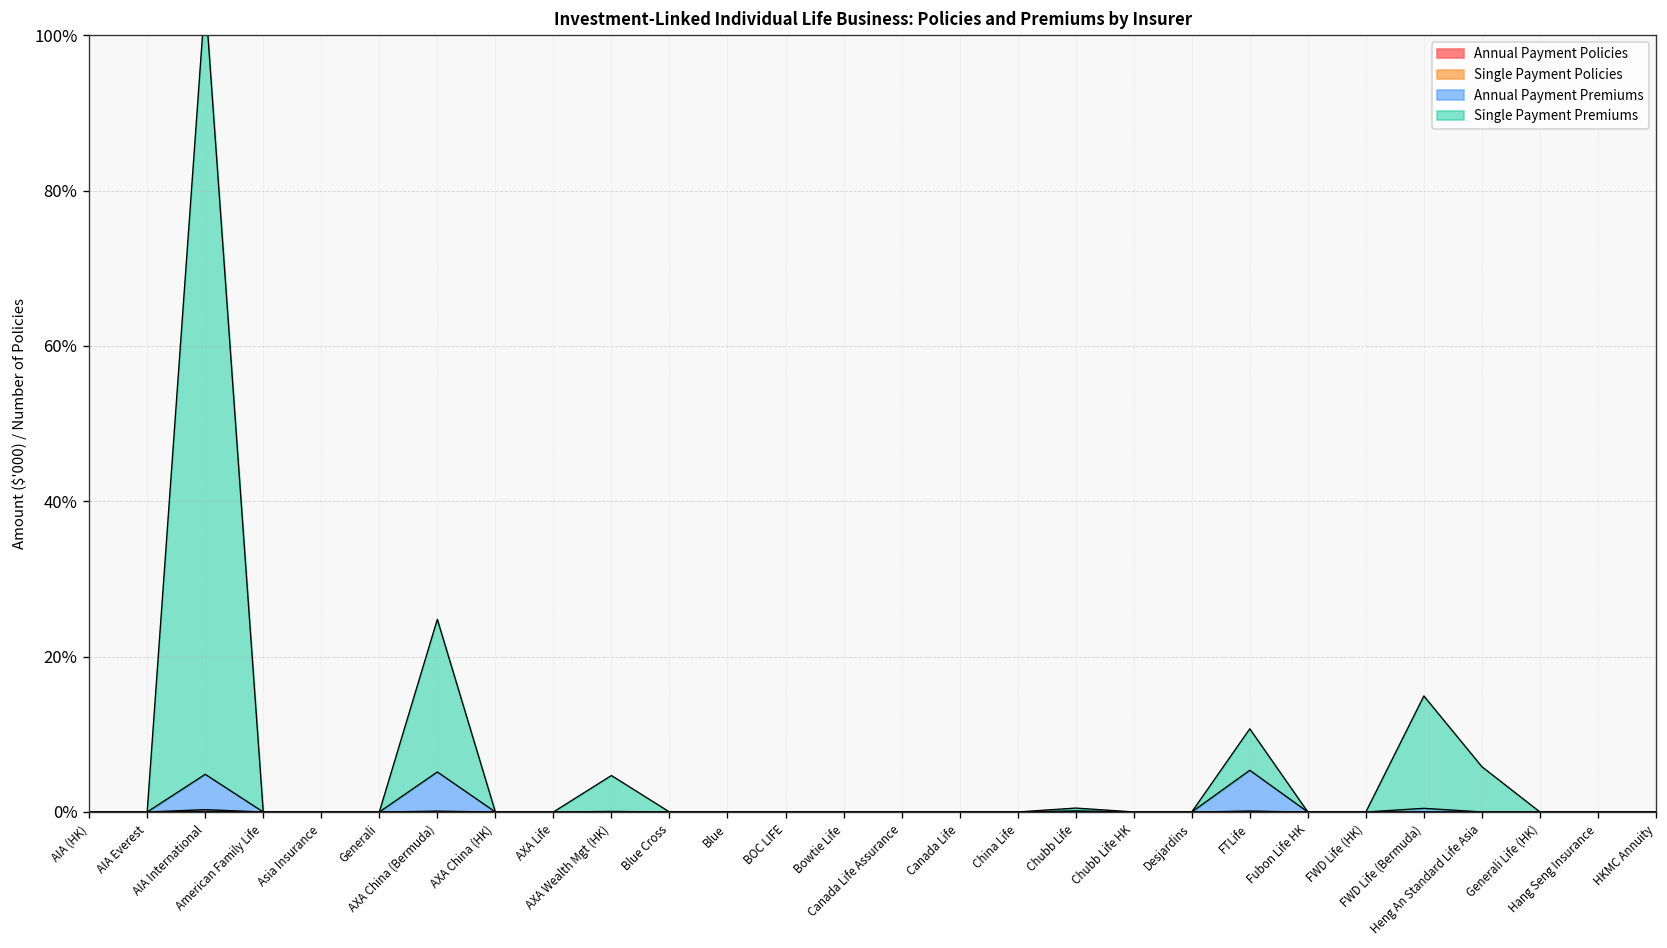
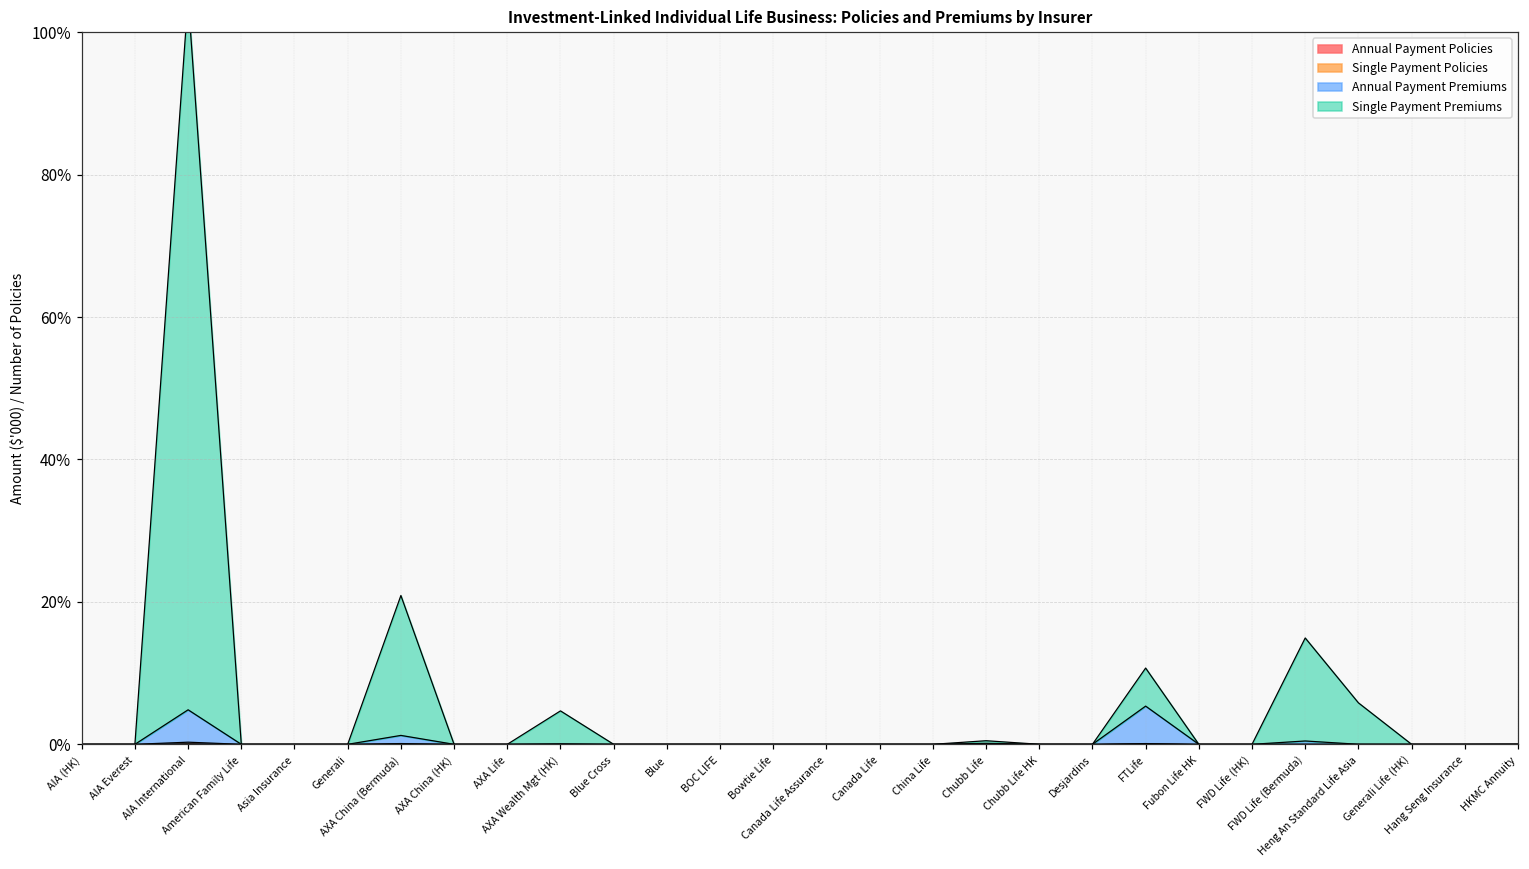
Annual Payment Premiums, AXA China (Bermuda): 5% -> 1%
